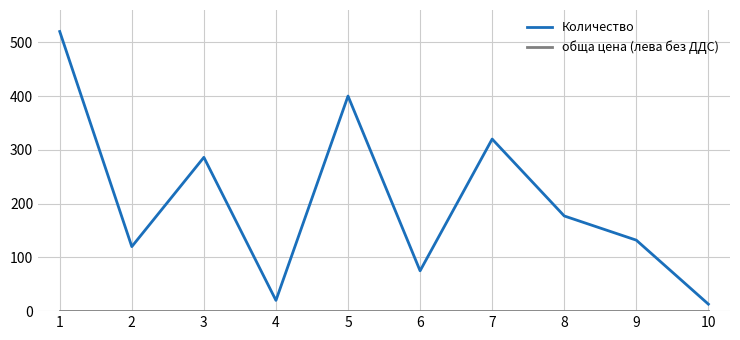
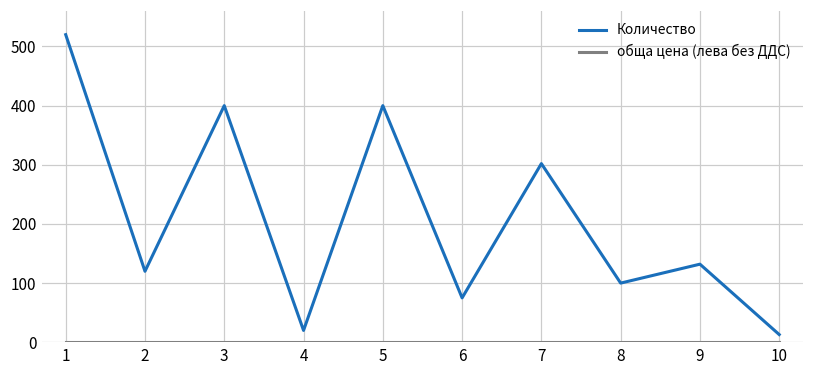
Количество, 3: 290 -> 400
Количество, 7: 320 -> 300
Количество, 8: 180 -> 100
